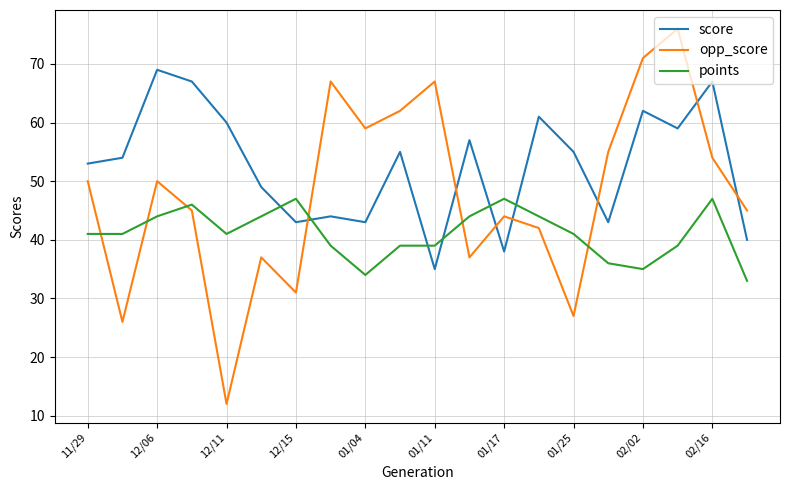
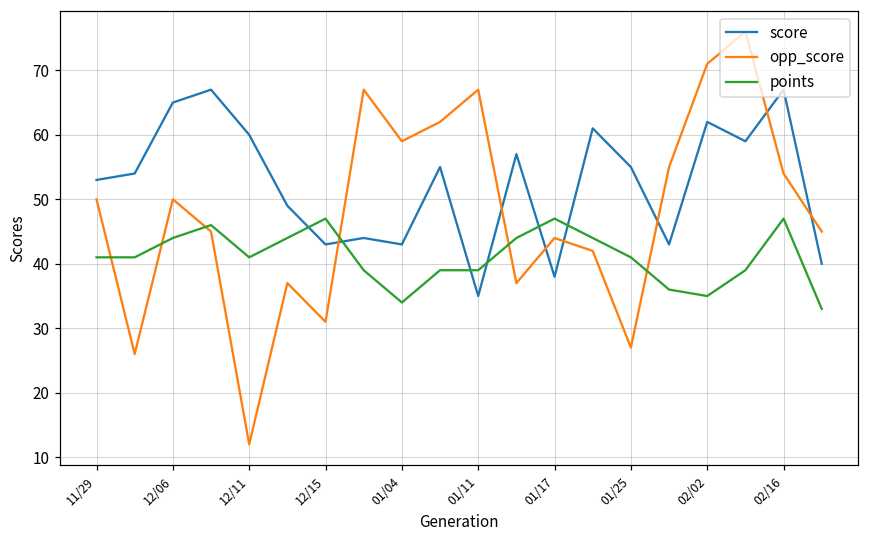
score, 12/06: 69 -> 65
